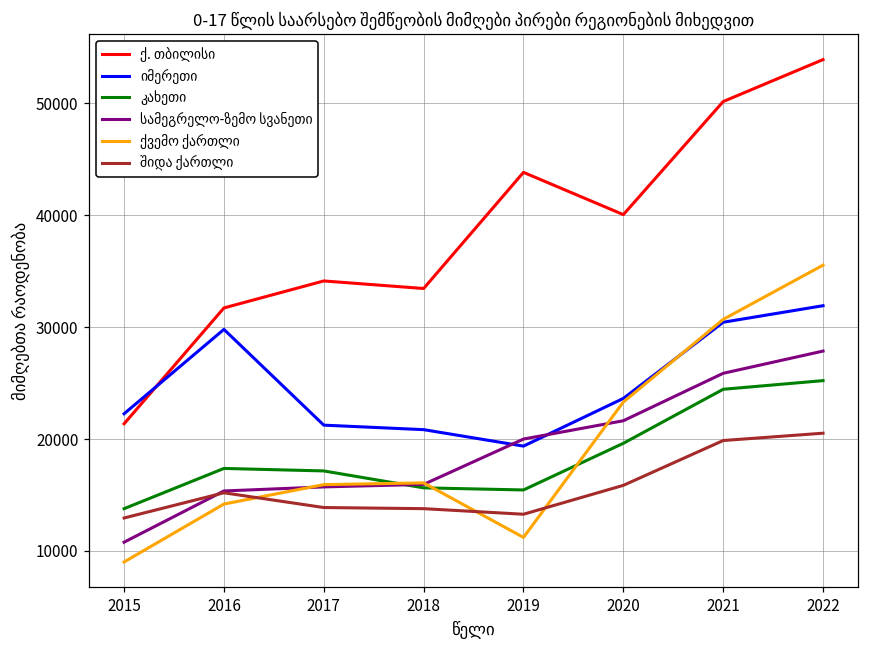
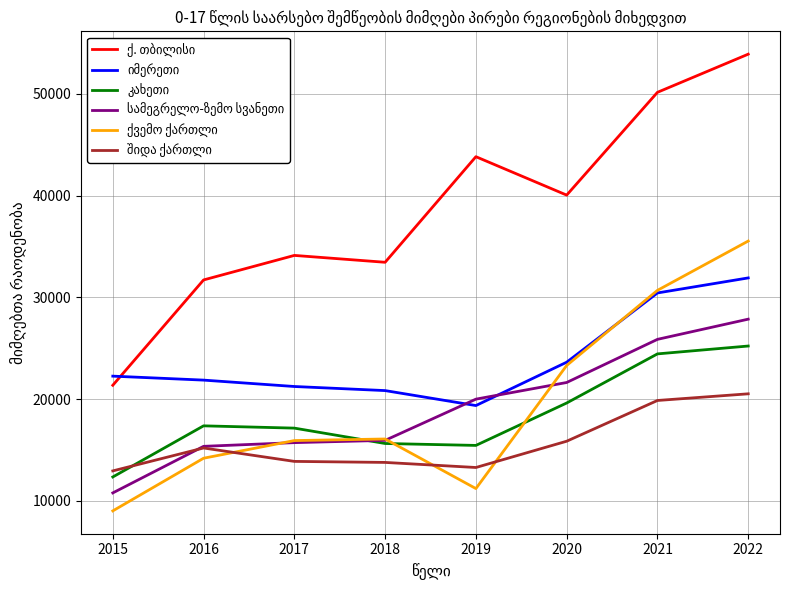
კახეთი, 2015: 13800 -> 12300
იმერეთი, 2016: 29800 -> 21900
